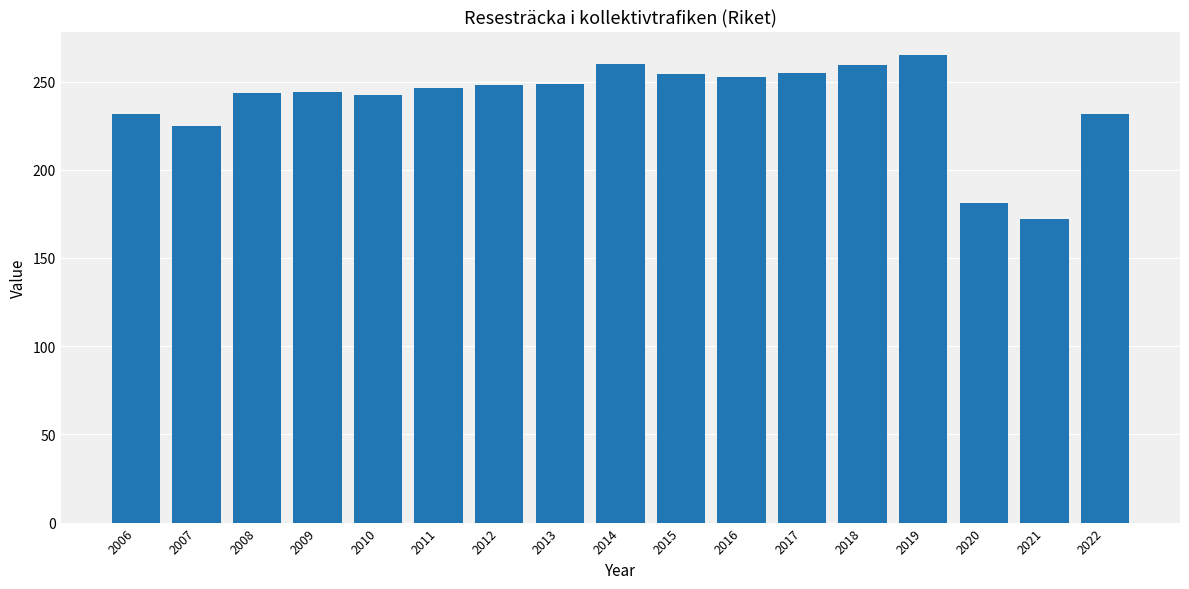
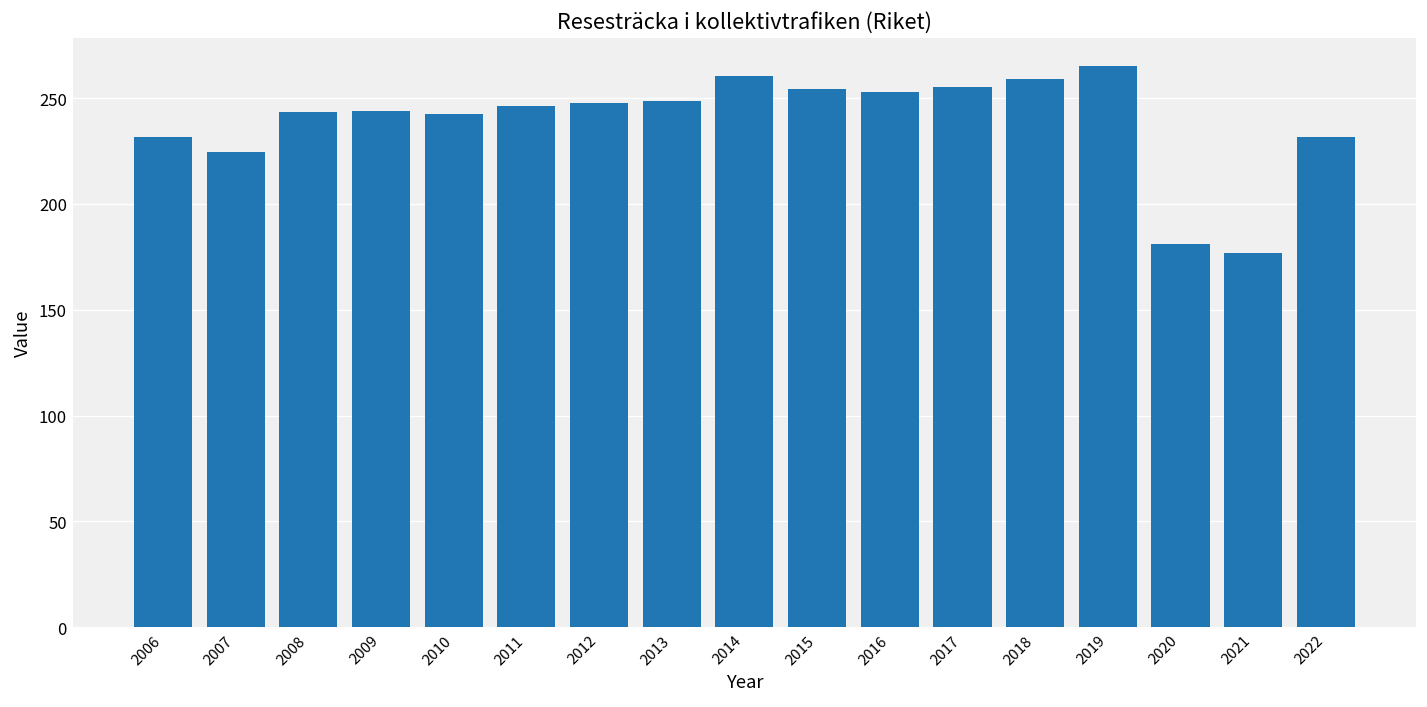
2021: 172 -> 177
